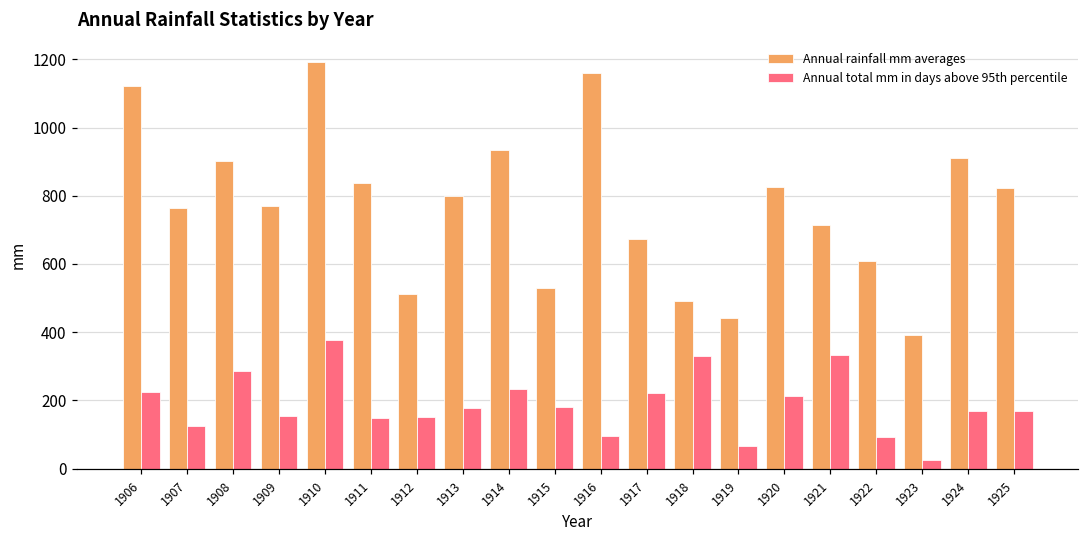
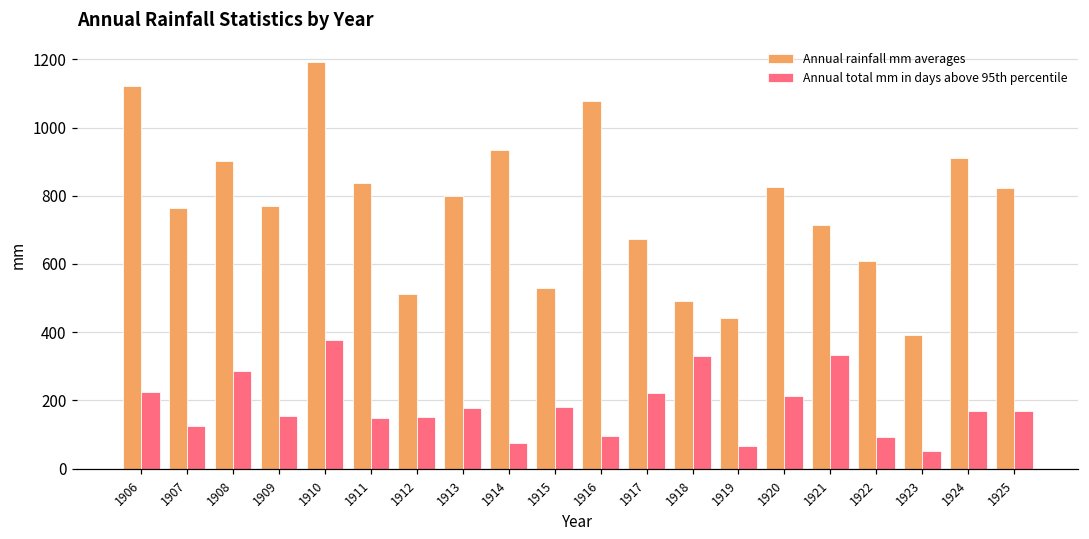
Annual total mm in days above 95th percentile, 1914: 230 -> 70
Annual rainfall mm averages, 1916: 1160 -> 1080
Annual total mm in days above 95th percentile, 1923: 20 -> 50
